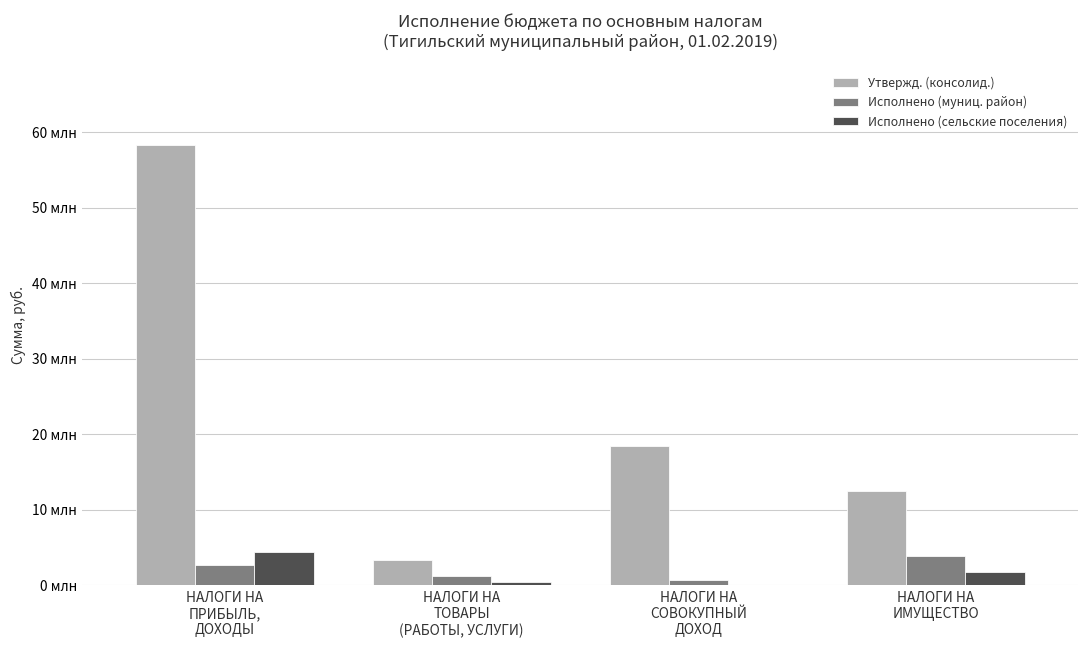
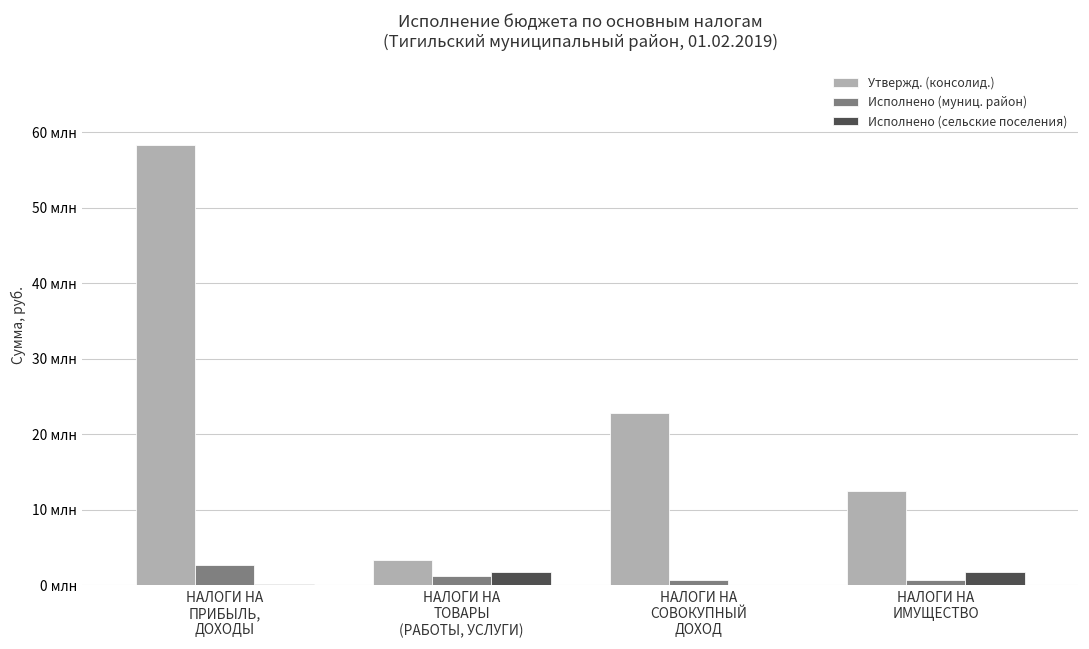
Исполнено (сельские поселения), НАЛОГИ НА ПРИБЫЛЬ, ДОХОДЫ: 4 млн -> 0 млн
Исполнено (сельские поселения), НАЛОГИ НА ТОВАРЫ (РАБОТЫ, УСЛУГИ): 1 млн -> 2 млн
Утвержд. (консолид.), НАЛОГИ НА СОВОКУПНЫЙ ДОХОД: 18 млн -> 23 млн
Исполнено (муниц. район), НАЛОГИ НА ИМУЩЕСТВО: 4 млн -> 1 млн
